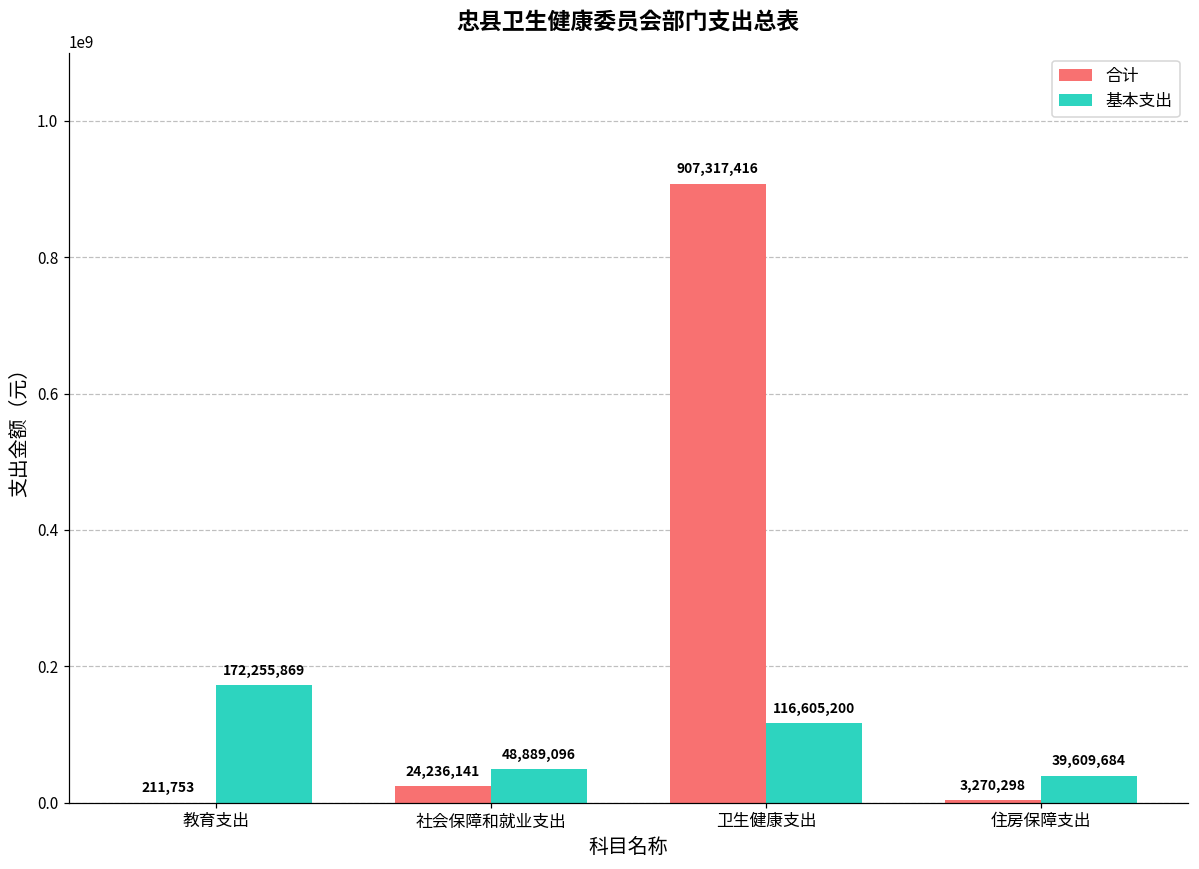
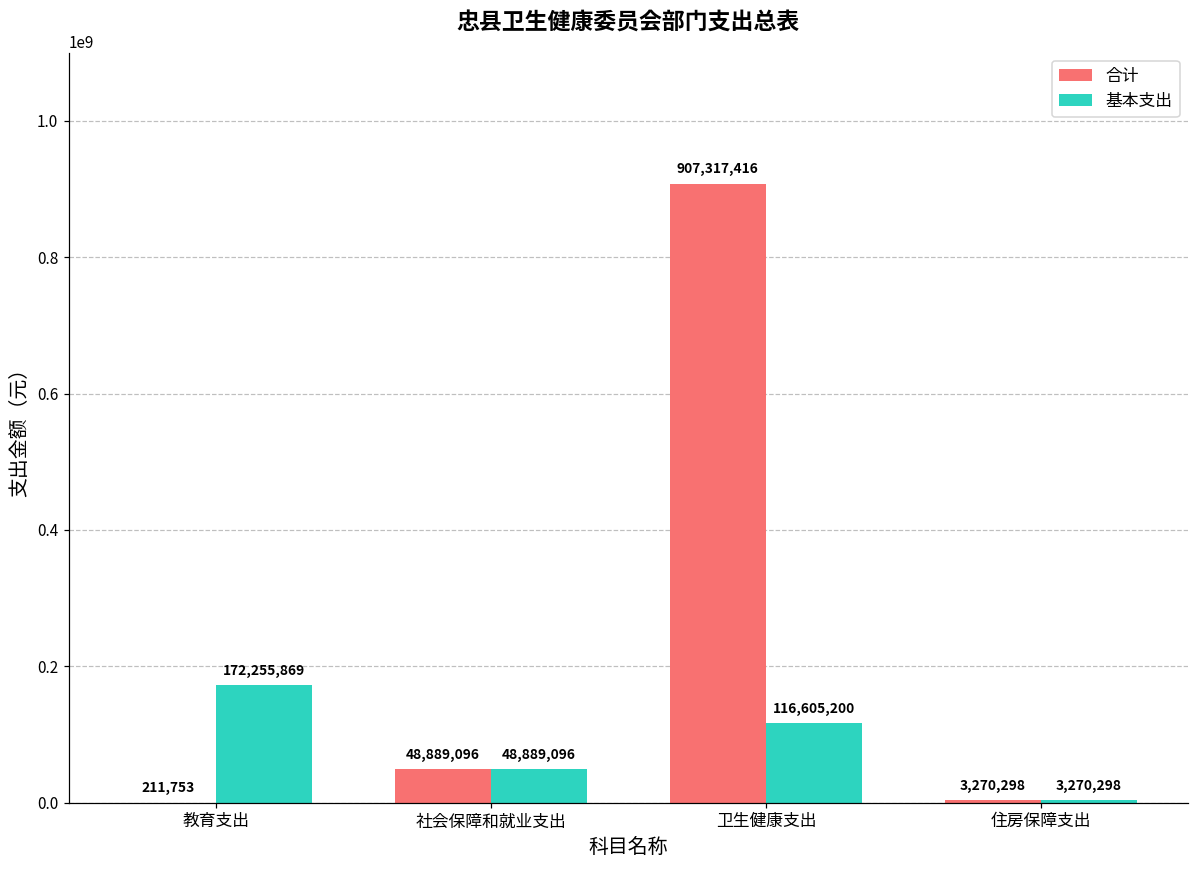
合计, 社会保障和就业支出: 24,236,141 -> 48,889,096
基本支出, 住房保障支出: 39,609,684 -> 3,270,298
